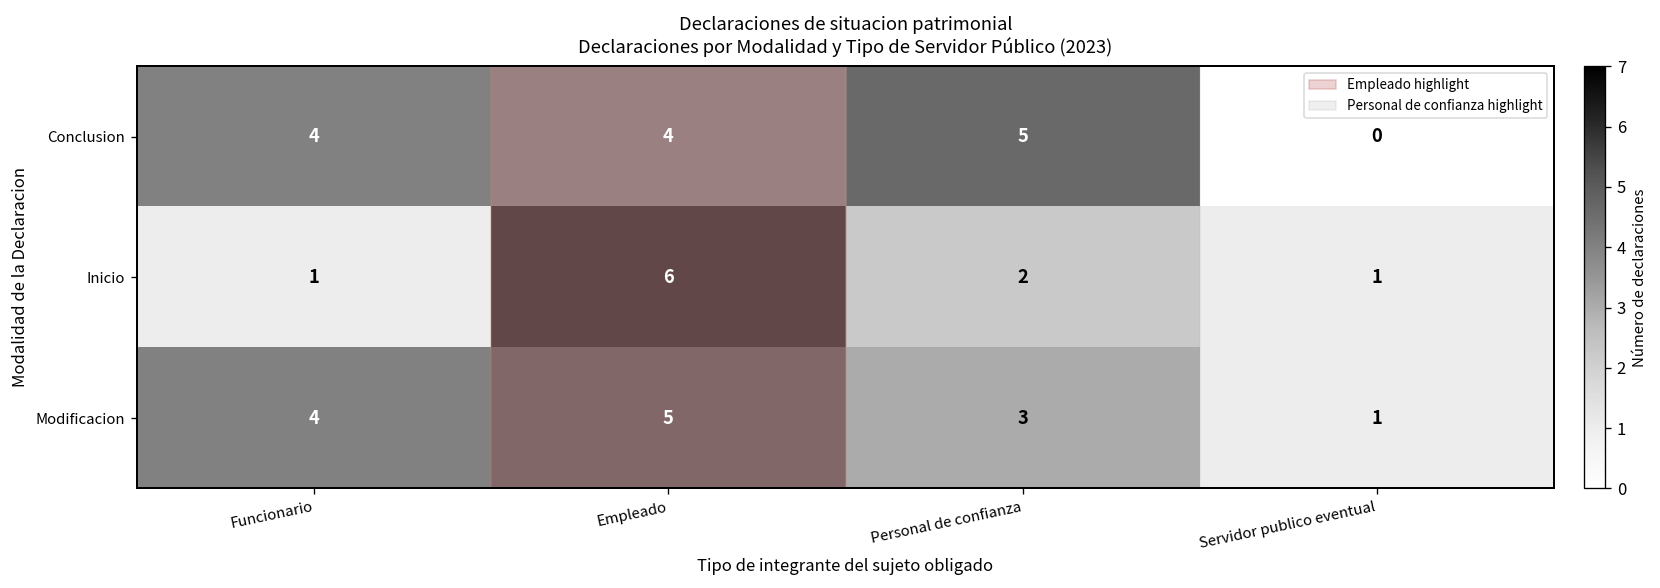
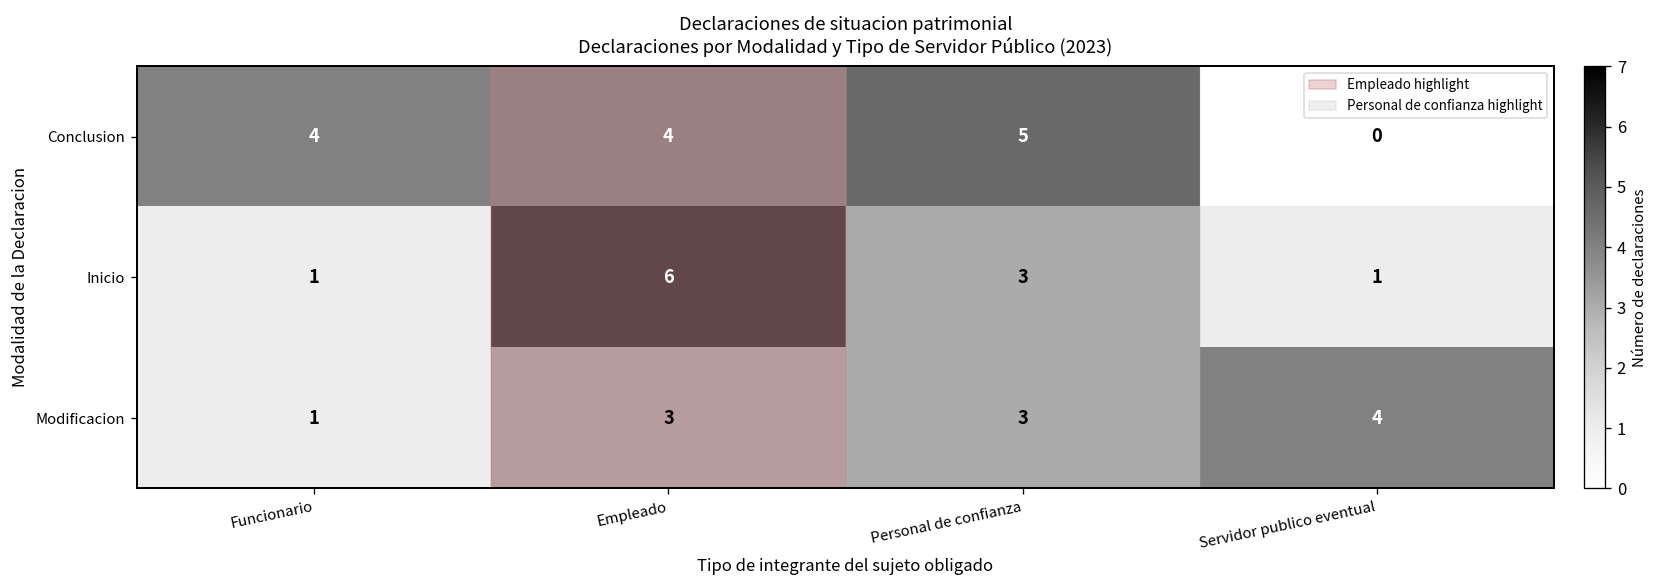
Inicio, Personal de confianza: 2 -> 3
Modificacion, Funcionario: 4 -> 1
Modificacion, Empleado: 5 -> 3
Modificacion, Servidor publico eventual: 1 -> 4
